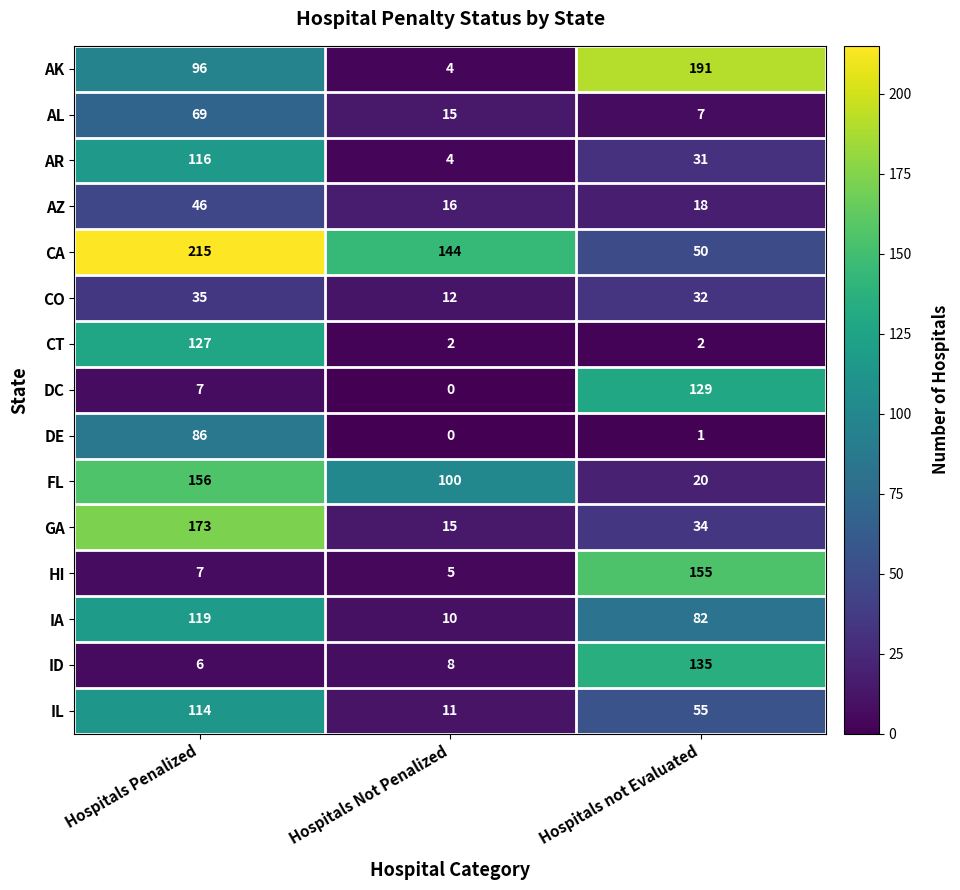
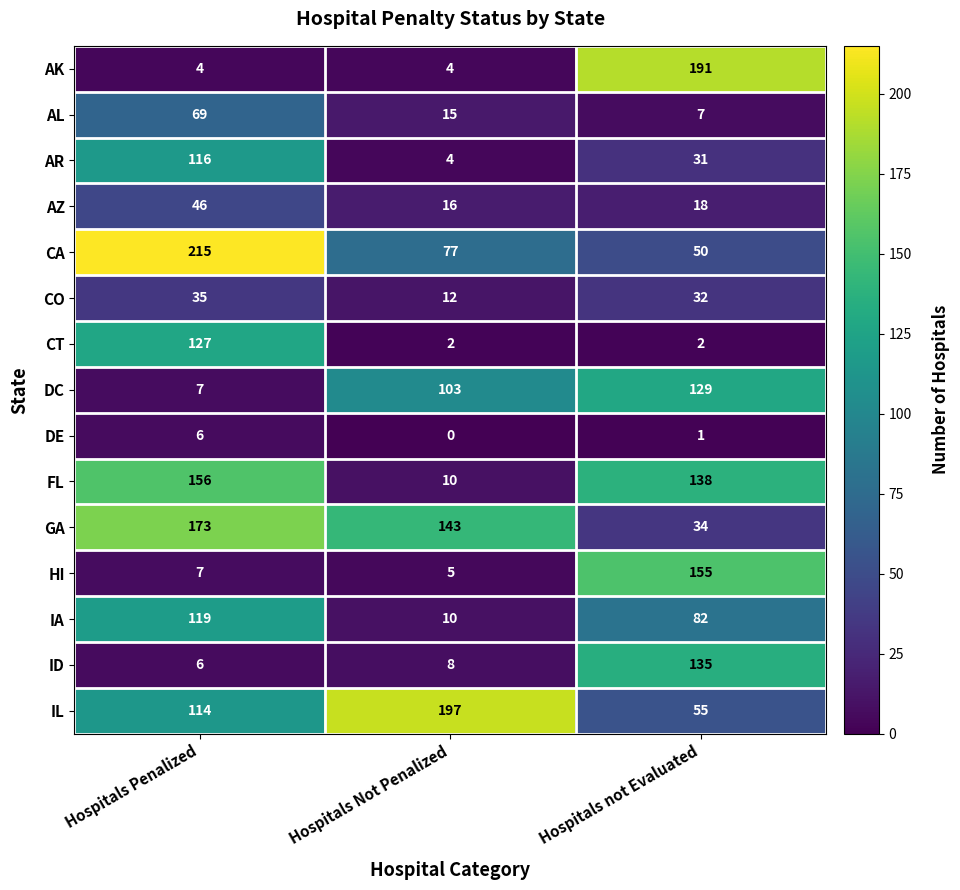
AK, Hospitals Penalized: 96 -> 4
CA, Hospitals Not Penalized: 144 -> 77
DC, Hospitals Not Penalized: 0 -> 103
DE, Hospitals Penalized: 86 -> 6
FL, Hospitals Not Penalized: 100 -> 10
FL, Hospitals not Evaluated: 20 -> 138
GA, Hospitals Not Penalized: 15 -> 143
IL, Hospitals Not Penalized: 11 -> 197
